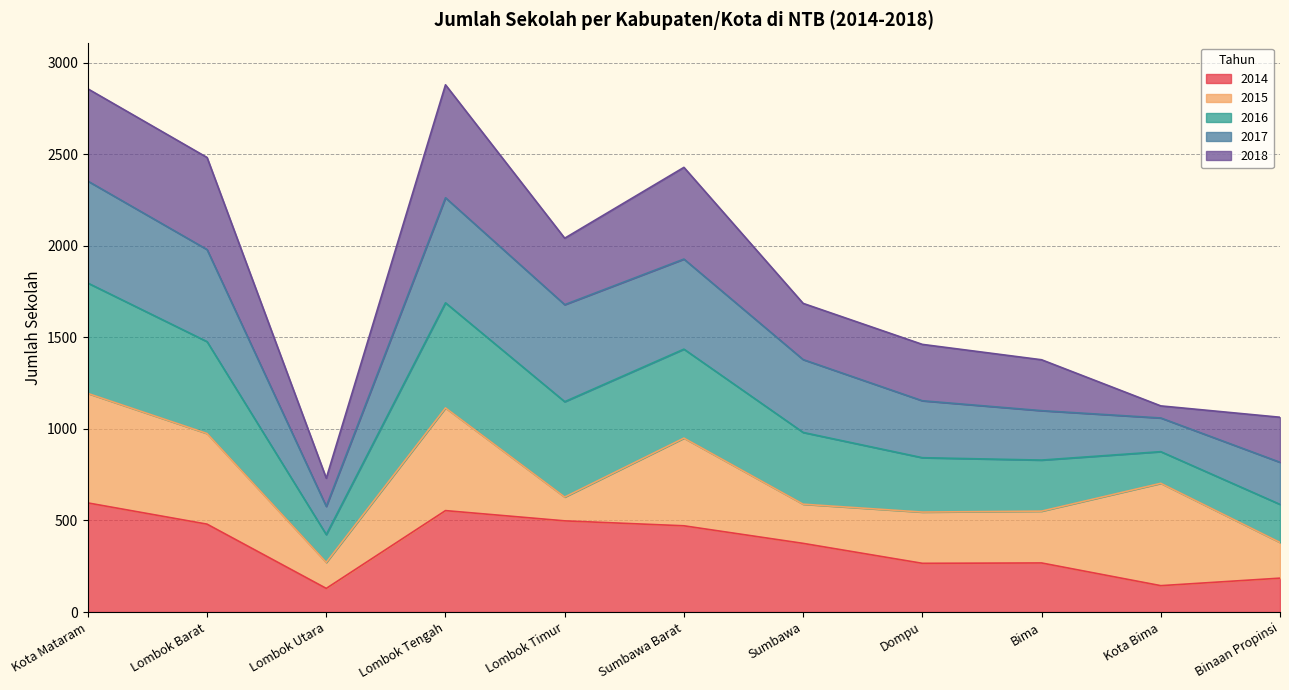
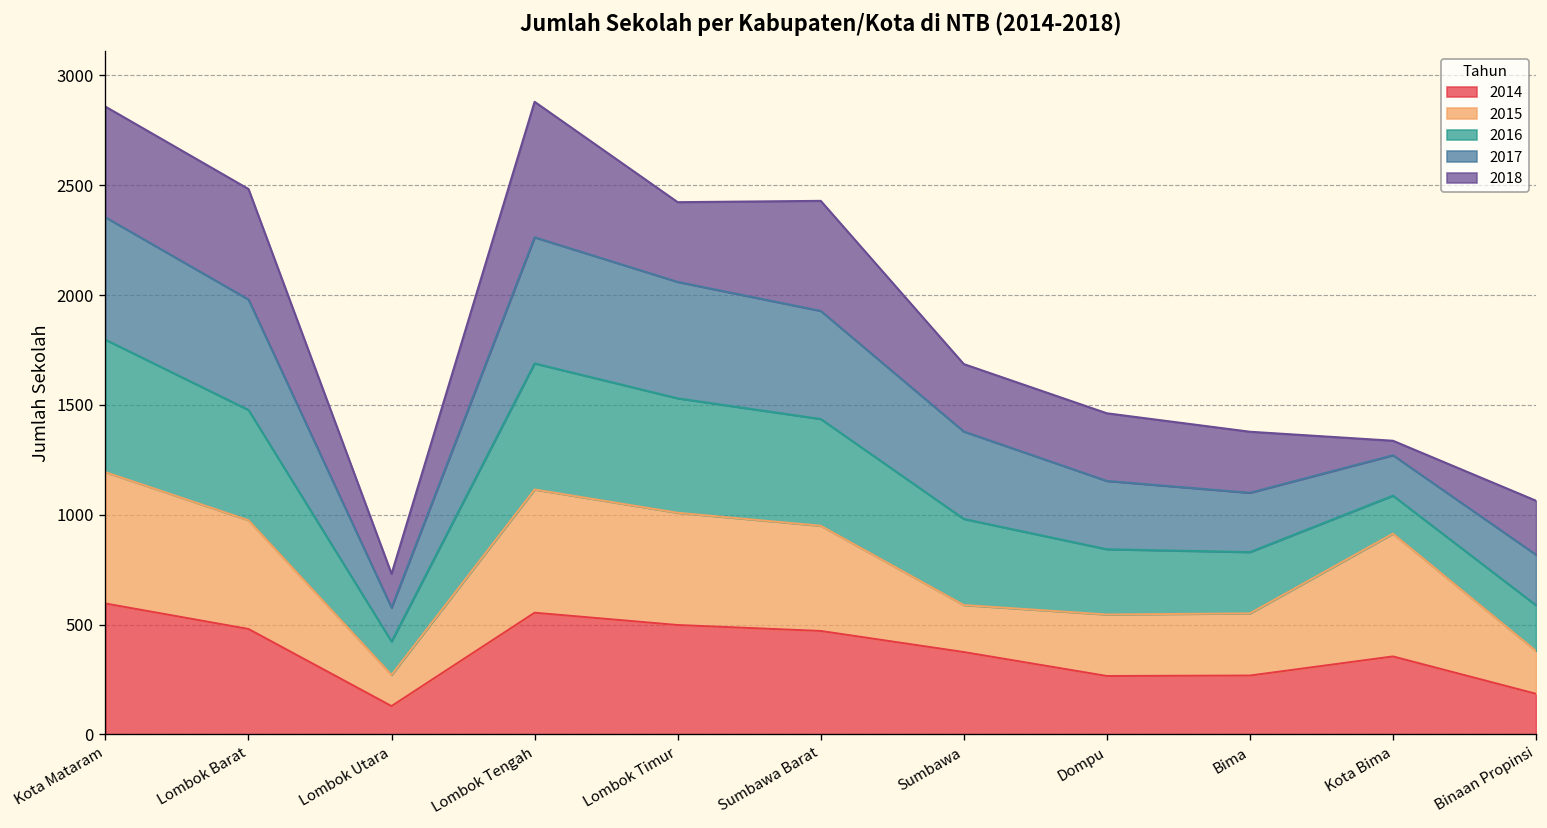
2015, Lombok Timur: 130 -> 510
2014, Kota Bima: 140 -> 360
